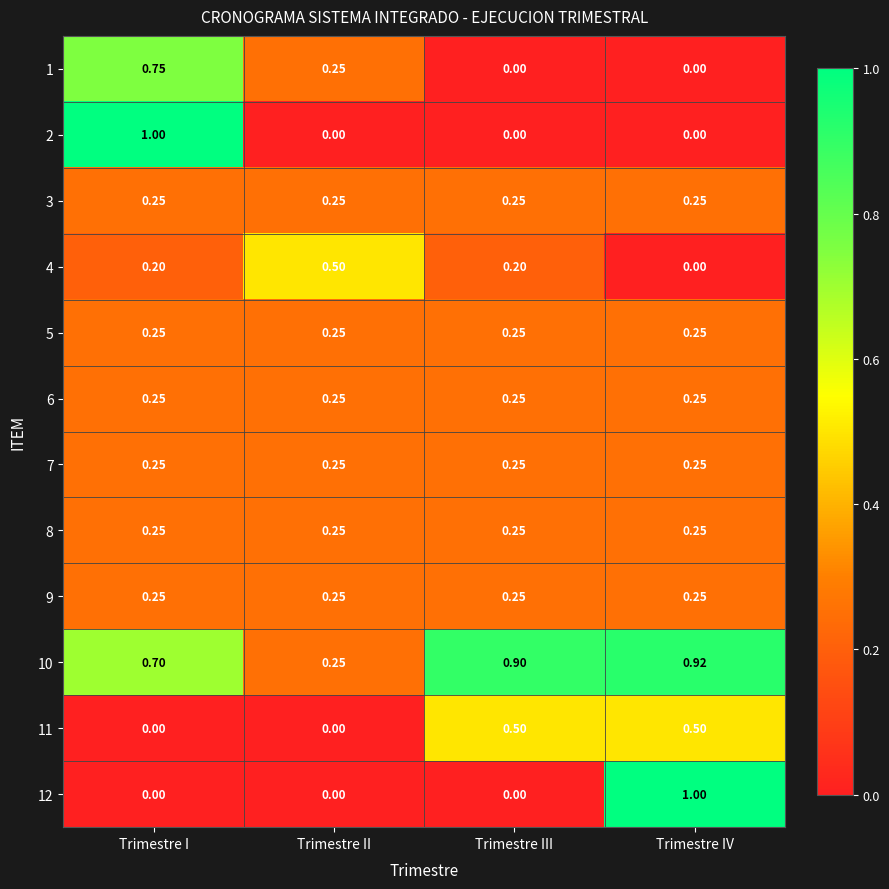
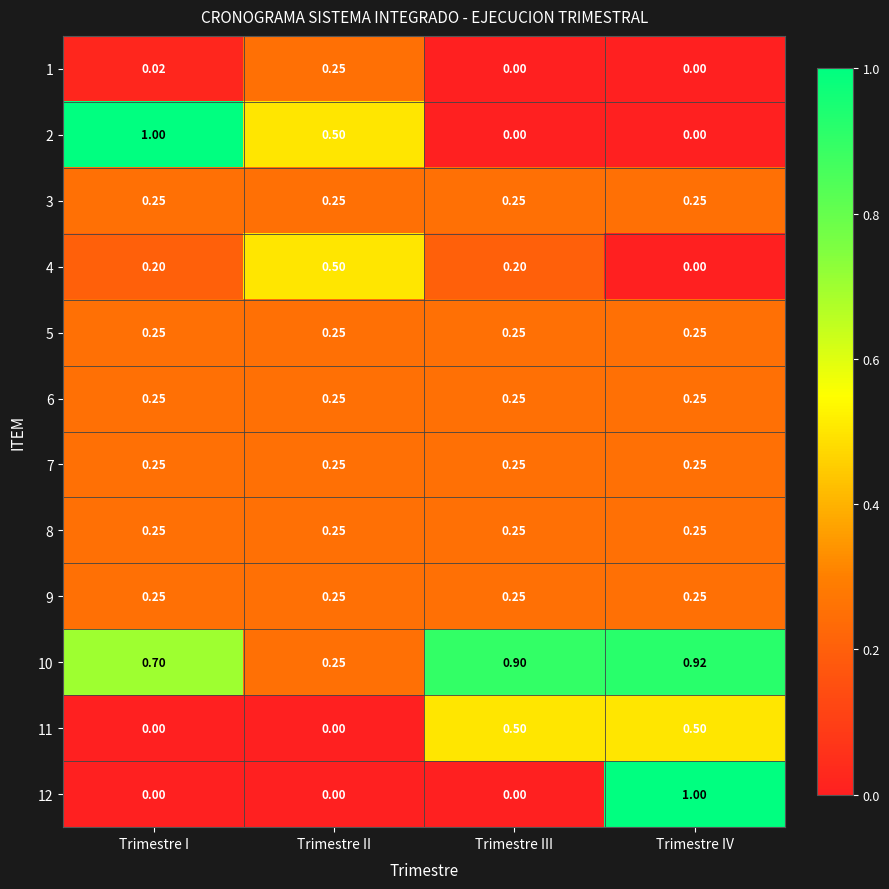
1, Trimestre I: 0.75 -> 0.02
2, Trimestre II: 0.00 -> 0.50
